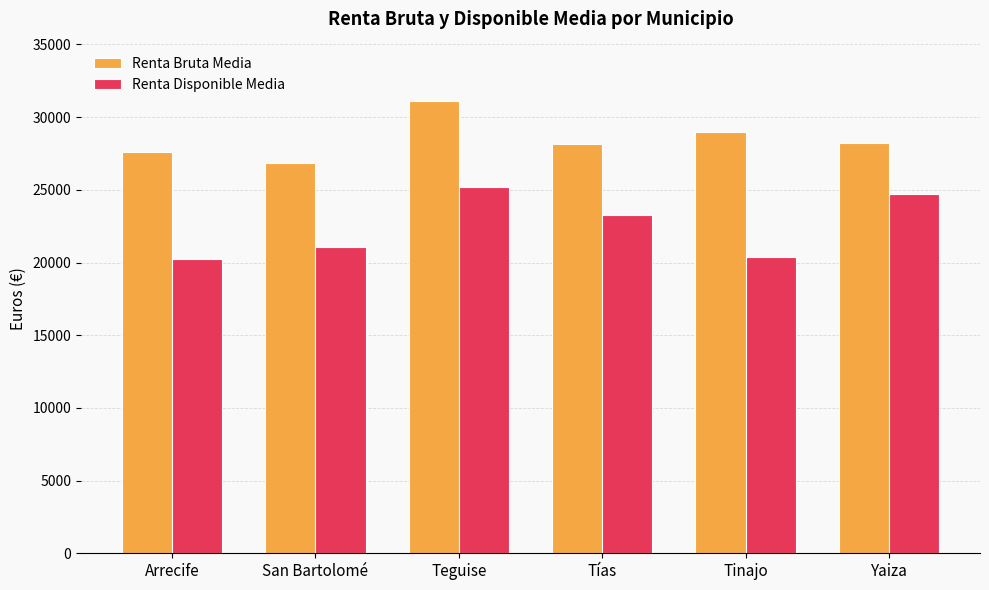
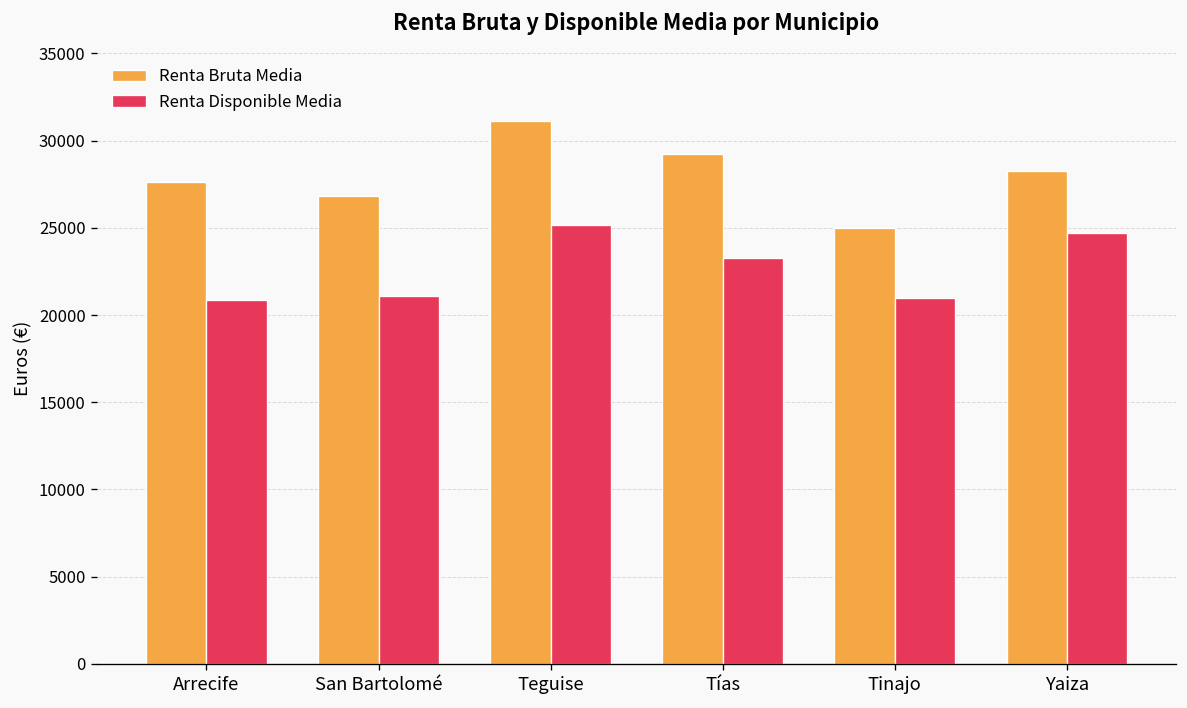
Renta Disponible Media, Arrecife: 20200 -> 20900
Renta Bruta Media, Tías: 28200 -> 29200
Renta Bruta Media, Tinajo: 29000 -> 25000
Renta Disponible Media, Tinajo: 20400 -> 21000
